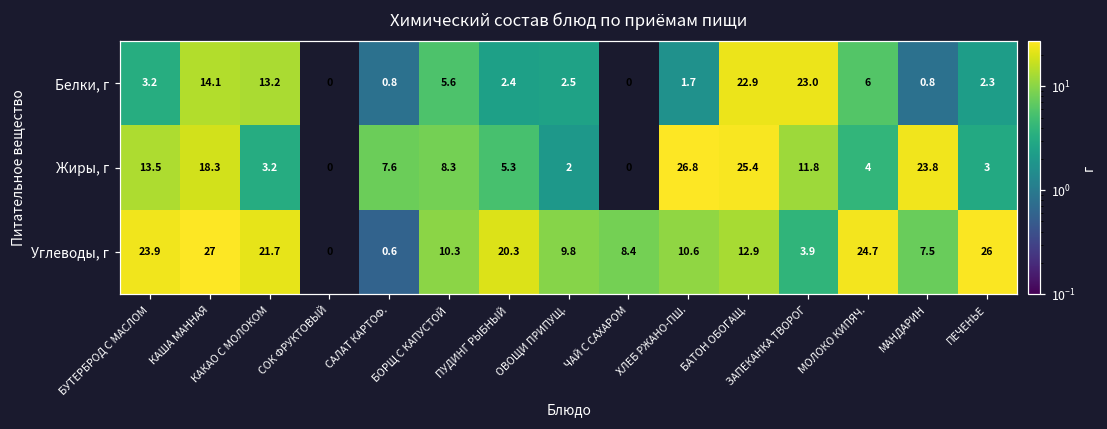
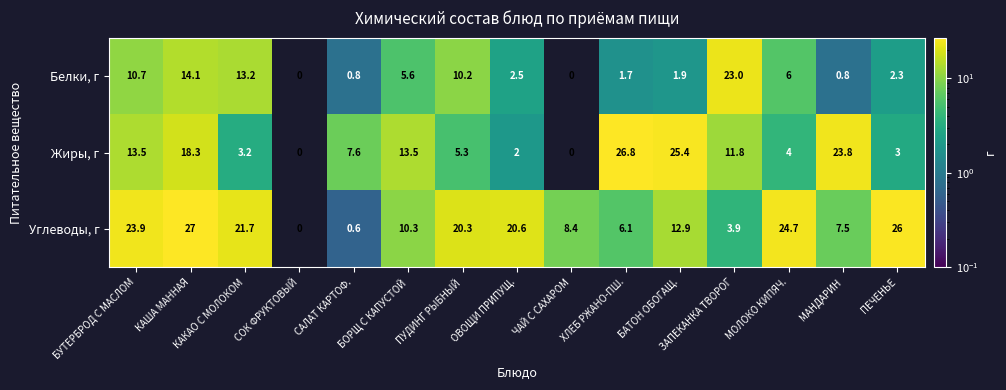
Белки, г, БУТЕРБРОД С МАСЛОМ: 3.2 -> 10.7
Белки, г, ПУДИНГ РЫБНЫЙ: 2.4 -> 10.2
Белки, г, БАТОН ОБОГАЩ.: 22.9 -> 1.9
Жиры, г, БОРЩ С КАПУСТОЙ: 8.3 -> 13.5
Углеводы, г, ОВОЩИ ПРИПУЩ.: 9.8 -> 20.6
Углеводы, г, ХЛЕБ РЖАНО-ПШ.: 10.6 -> 6.1
